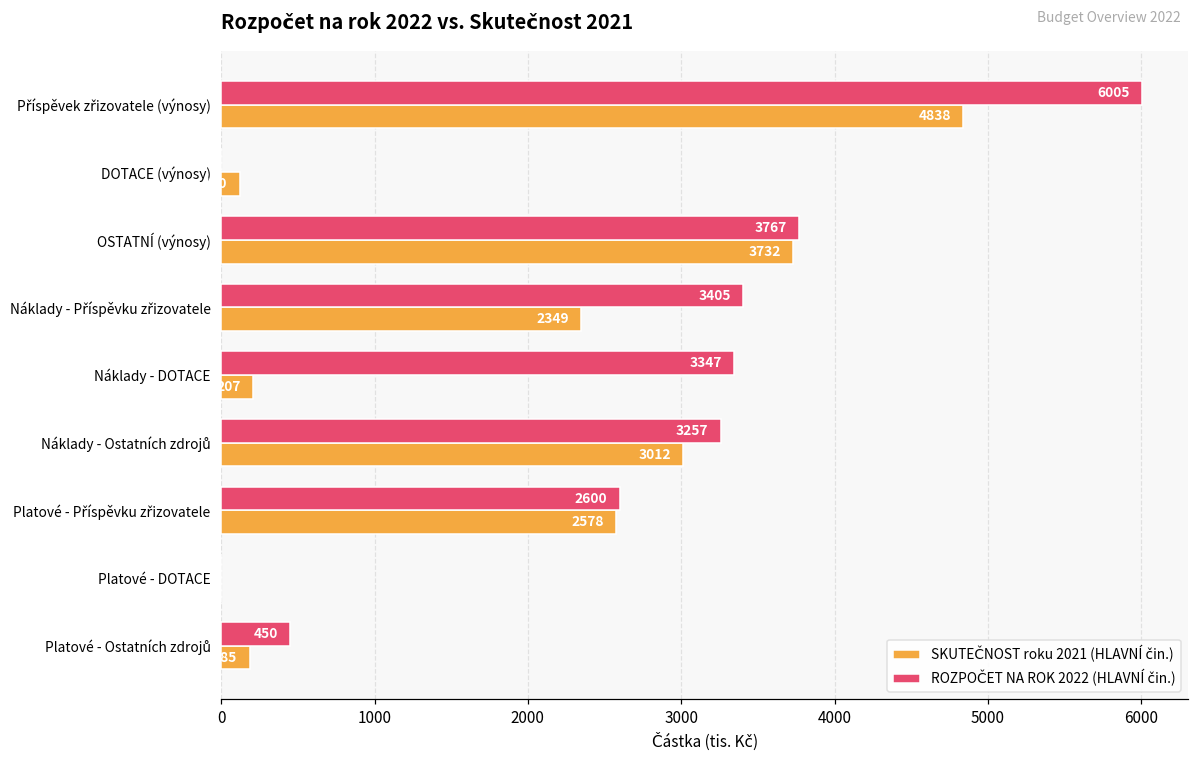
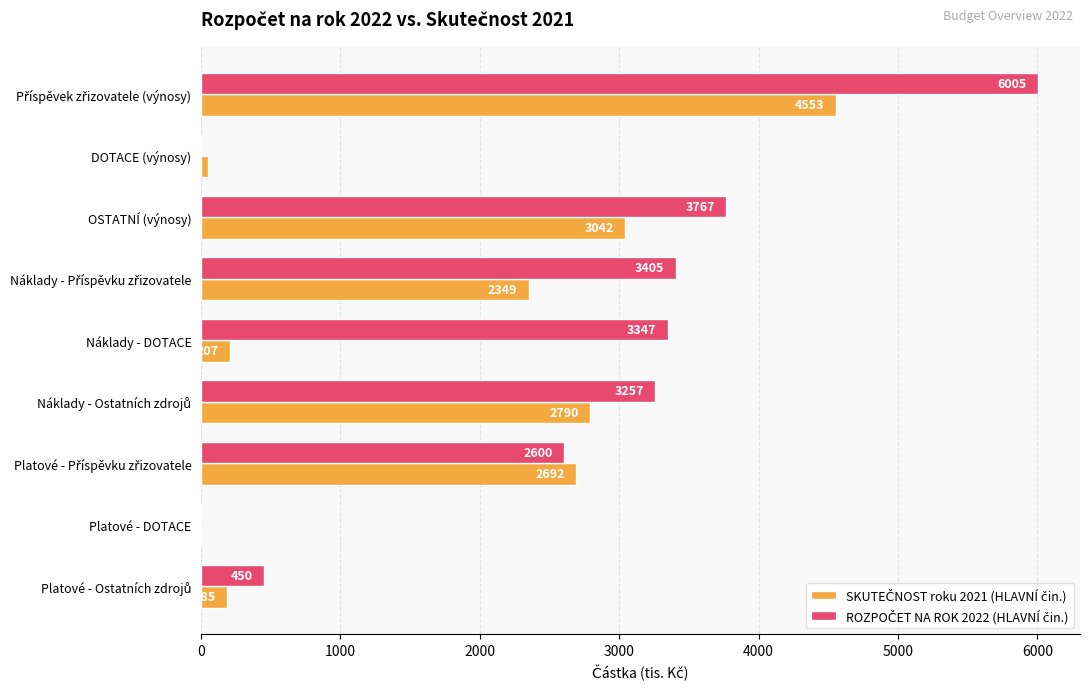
SKUTEČNOST roku 2021 (HLAVNÍ čin.), Příspěvek zřizovatele (výnosy): 4838 -> 4553
SKUTEČNOST roku 2021 (HLAVNÍ čin.), DOTACE (výnosy): 120 -> 50
SKUTEČNOST roku 2021 (HLAVNÍ čin.), OSTATNÍ (výnosy): 3732 -> 3042
SKUTEČNOST roku 2021 (HLAVNÍ čin.), Náklady - Ostatních zdrojů: 3012 -> 2790
SKUTEČNOST roku 2021 (HLAVNÍ čin.), Platové - Příspěvku zřizovatele: 2578 -> 2692
